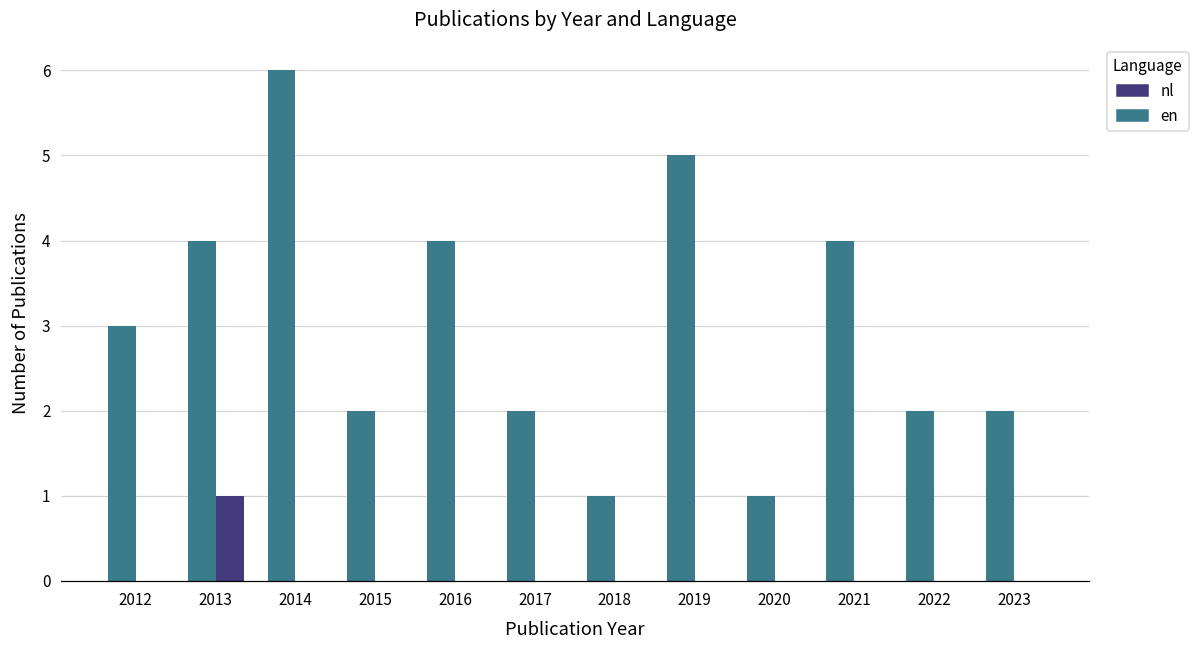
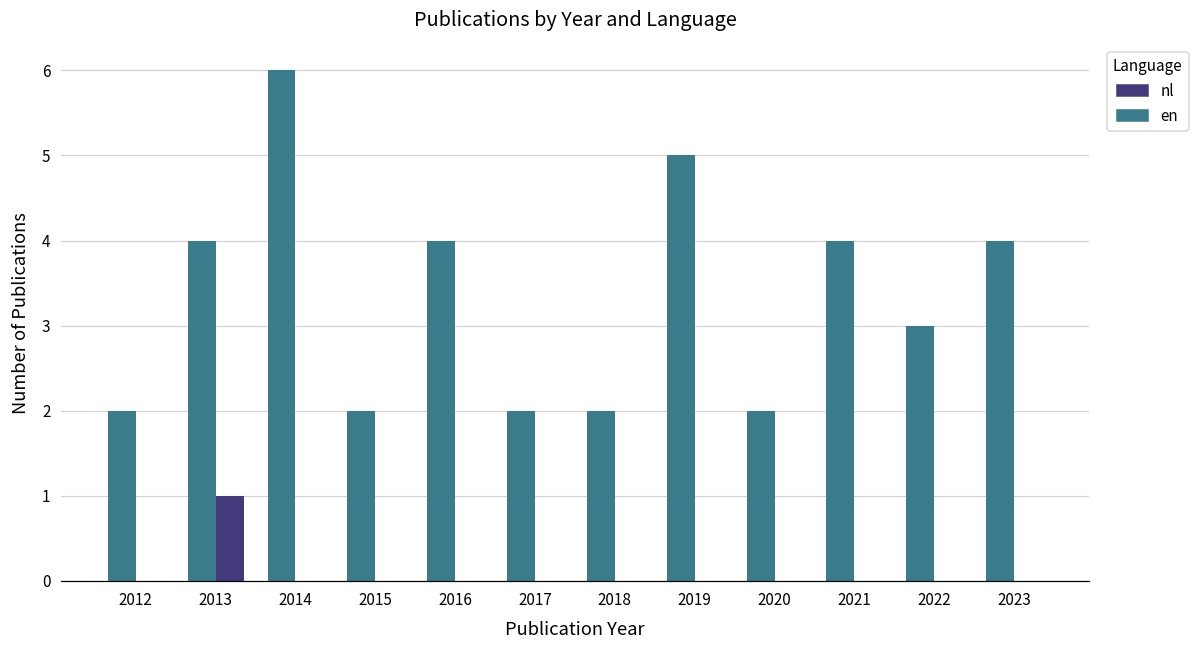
en, 2012: 3 -> 2
en, 2018: 1 -> 2
en, 2020: 1 -> 2
en, 2022: 2 -> 3
en, 2023: 2 -> 4
